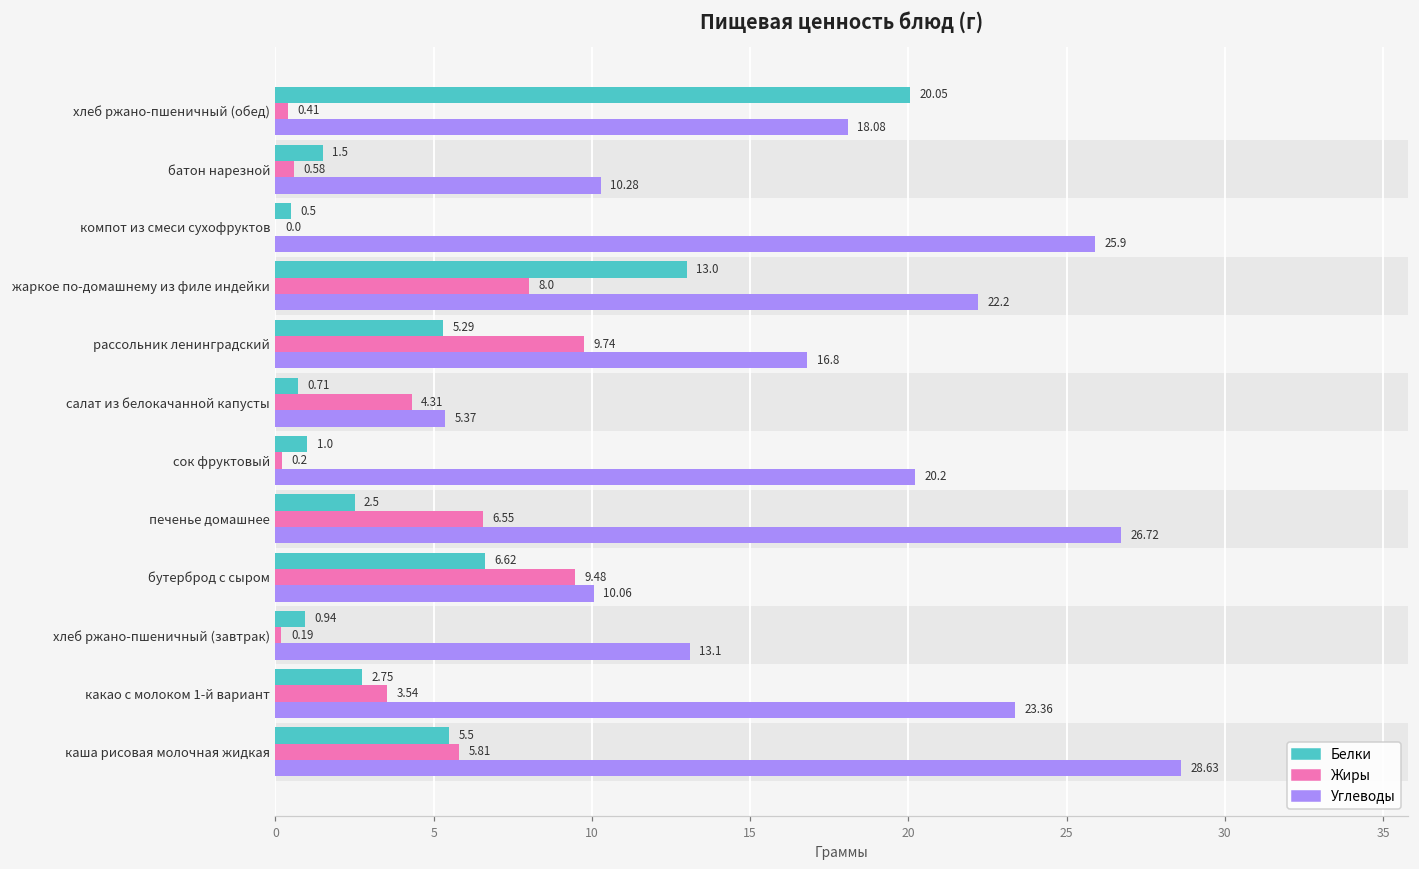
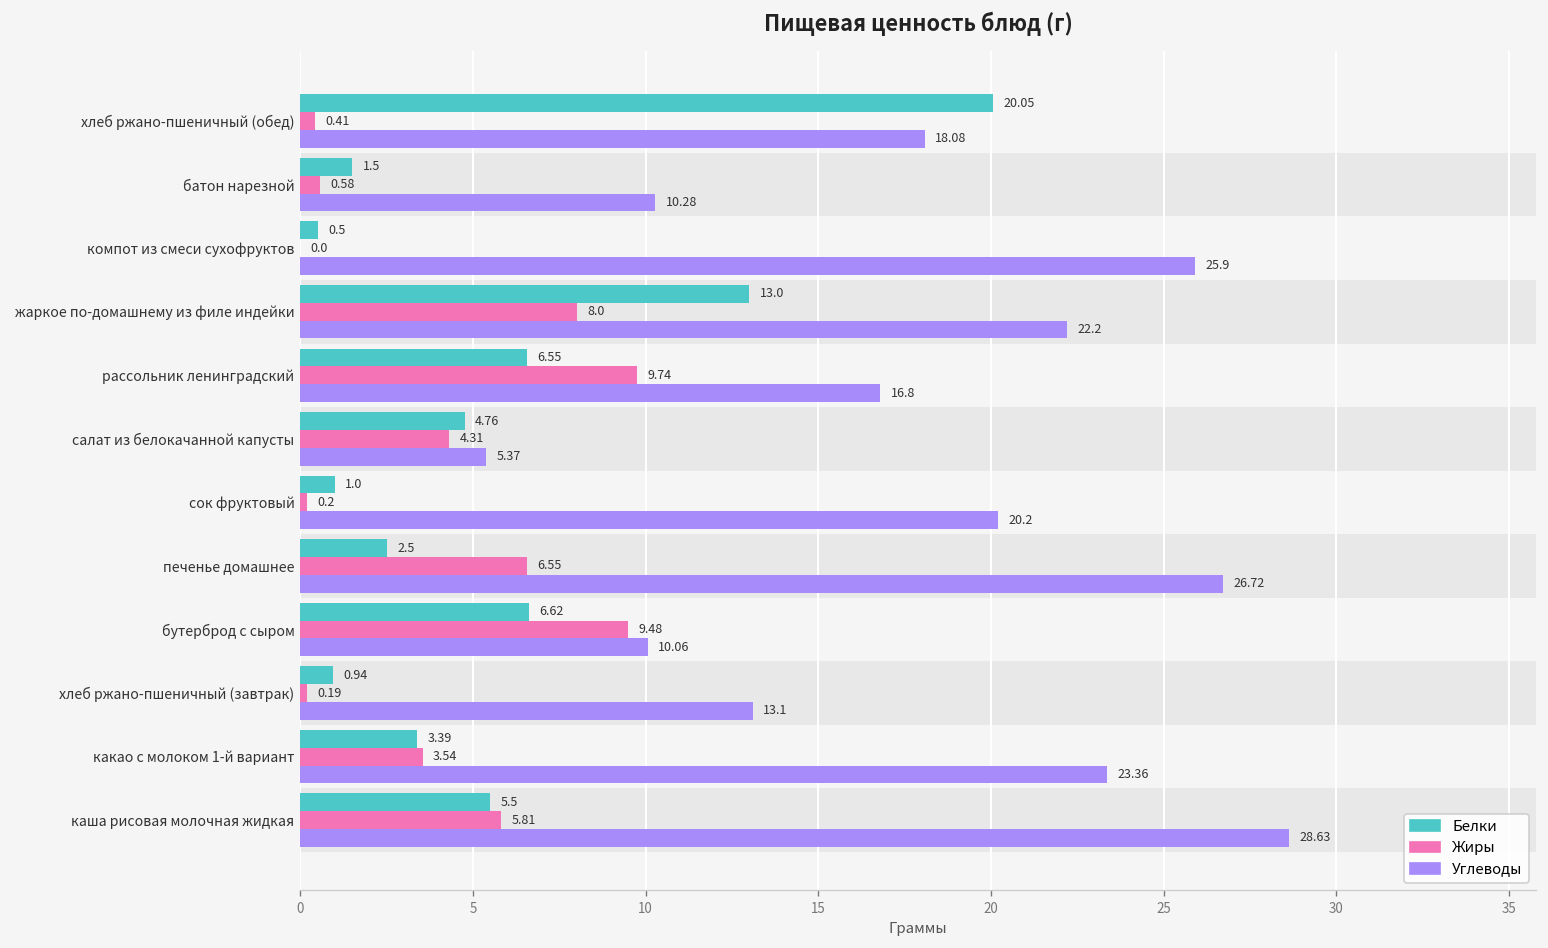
Белки, рассольник ленинградский: 5.29 -> 6.55
Белки, салат из белокачанной капусты: 0.71 -> 4.76
Белки, какао с молоком 1-й вариант: 2.75 -> 3.39
